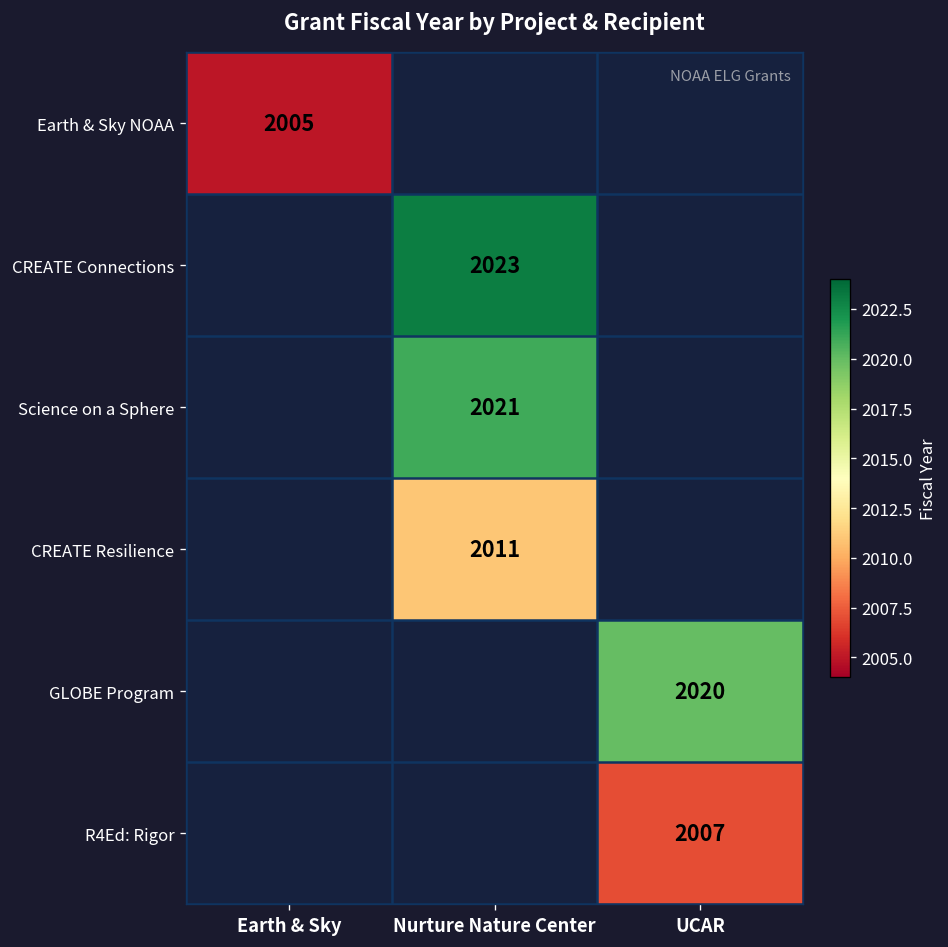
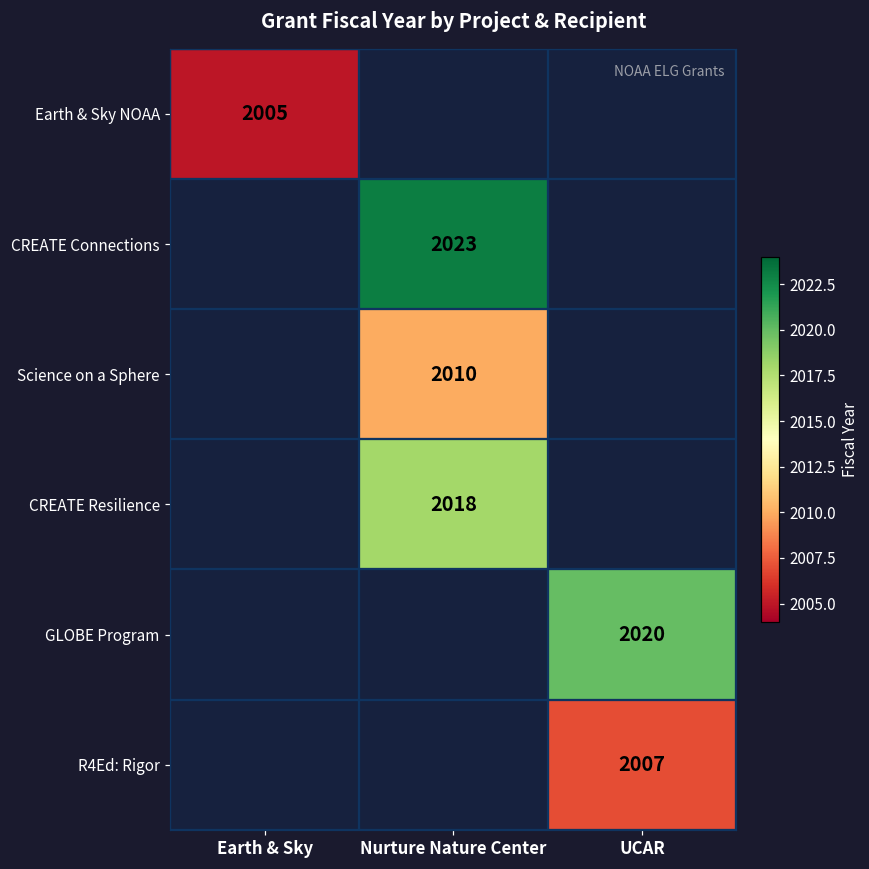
Science on a Sphere, Nurture Nature Center: 2021 -> 2010
CREATE Resilience, Nurture Nature Center: 2011 -> 2018
